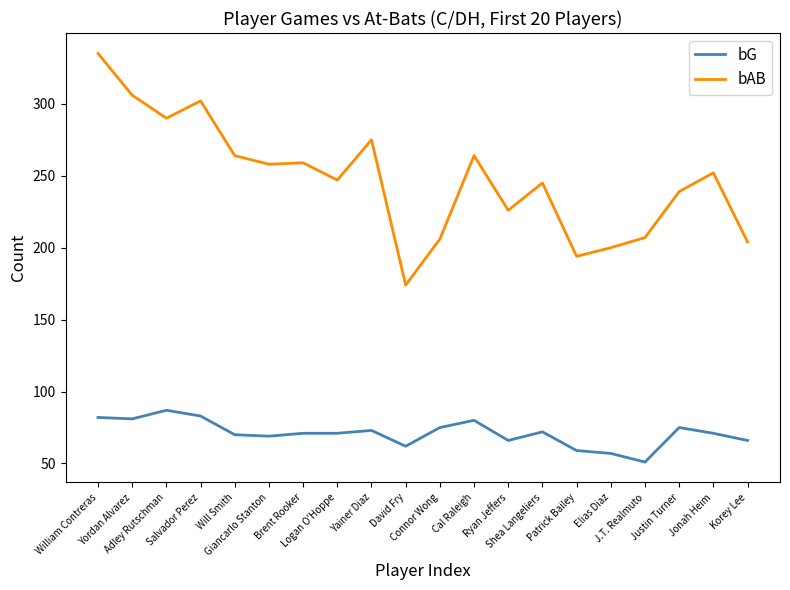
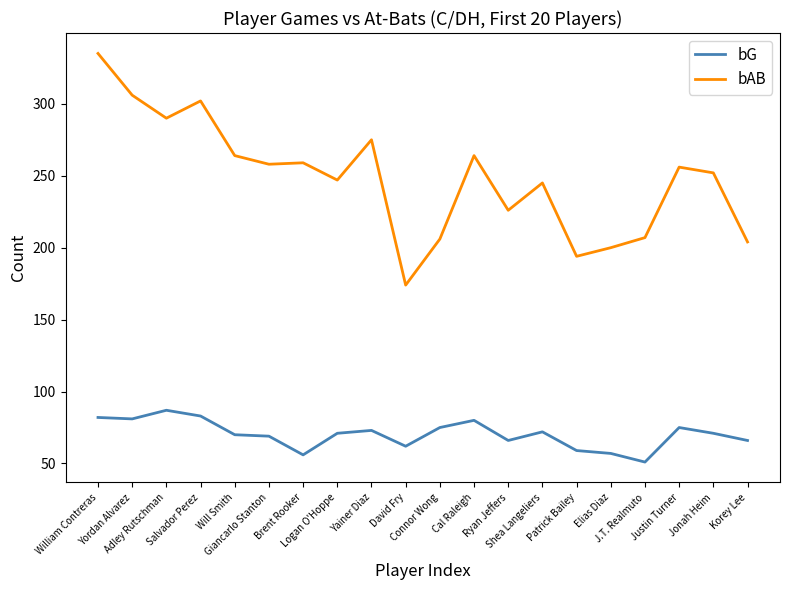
bG, Brent Rooker: 71 -> 56
bAB, Justin Turner: 239 -> 256
